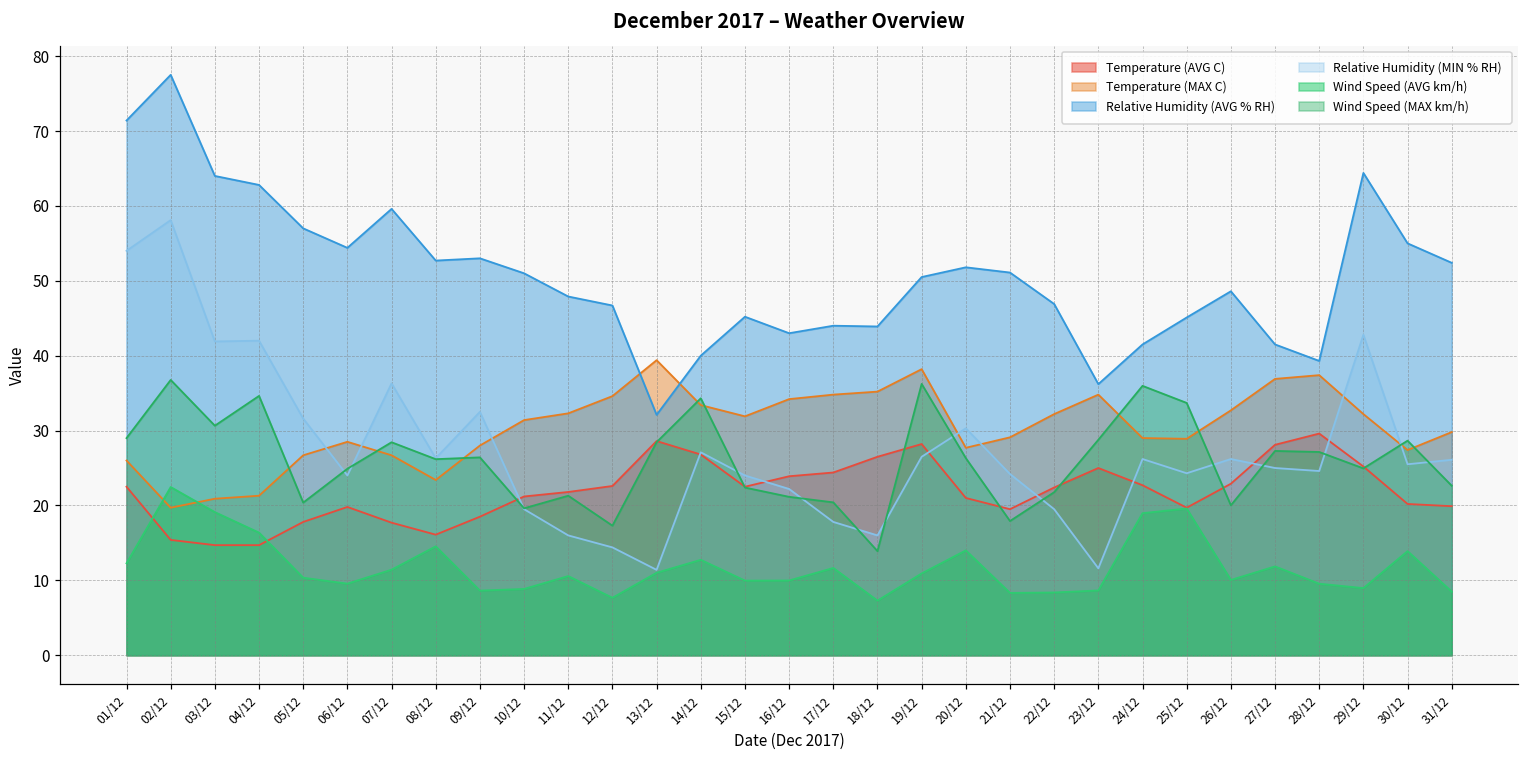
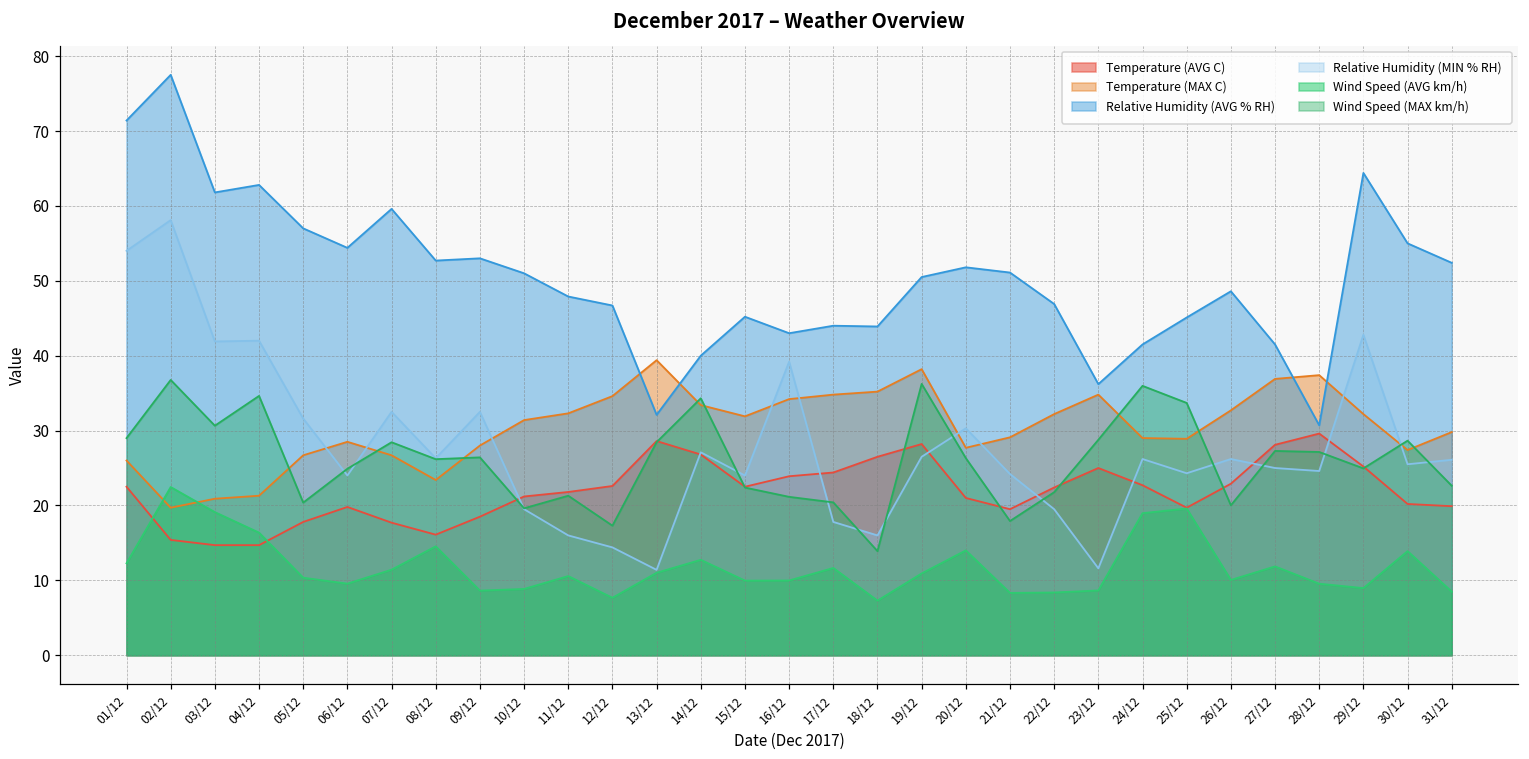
Relative Humidity (AVG % RH), 03/12: 64 -> 62
Relative Humidity (MIN % RH), 07/12: 36 -> 33
Relative Humidity (MIN % RH), 16/12: 22 -> 39
Relative Humidity (AVG % RH), 28/12: 39 -> 31
